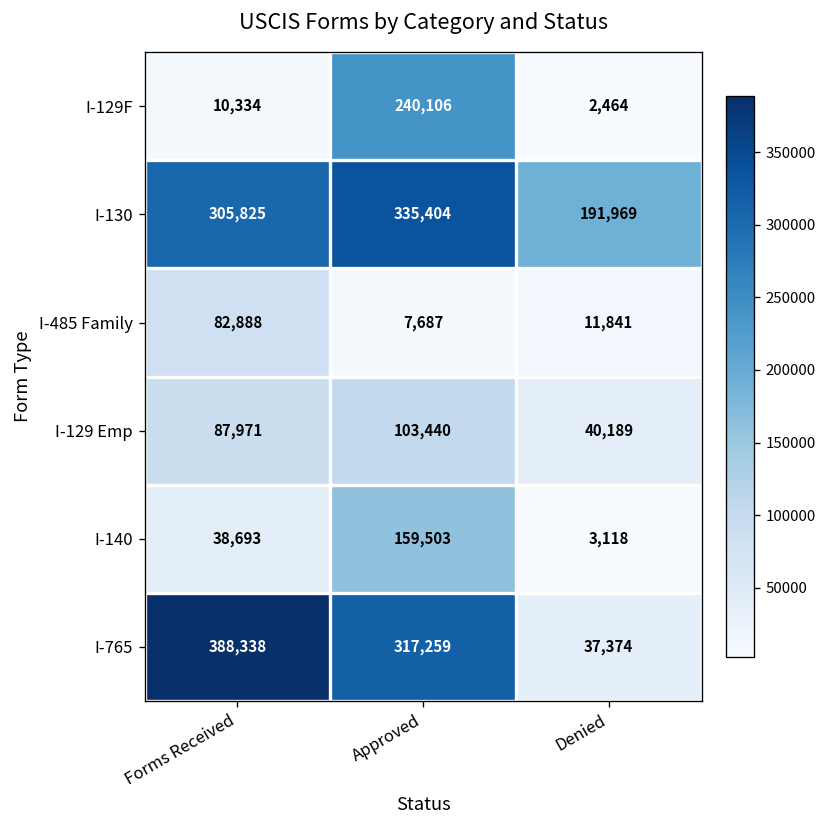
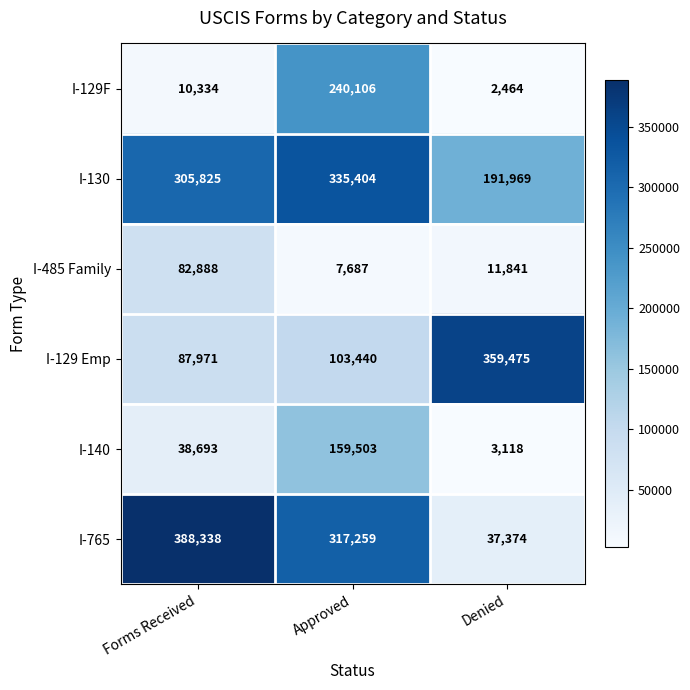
I-129 Emp, Denied: 40,189 -> 359,475
